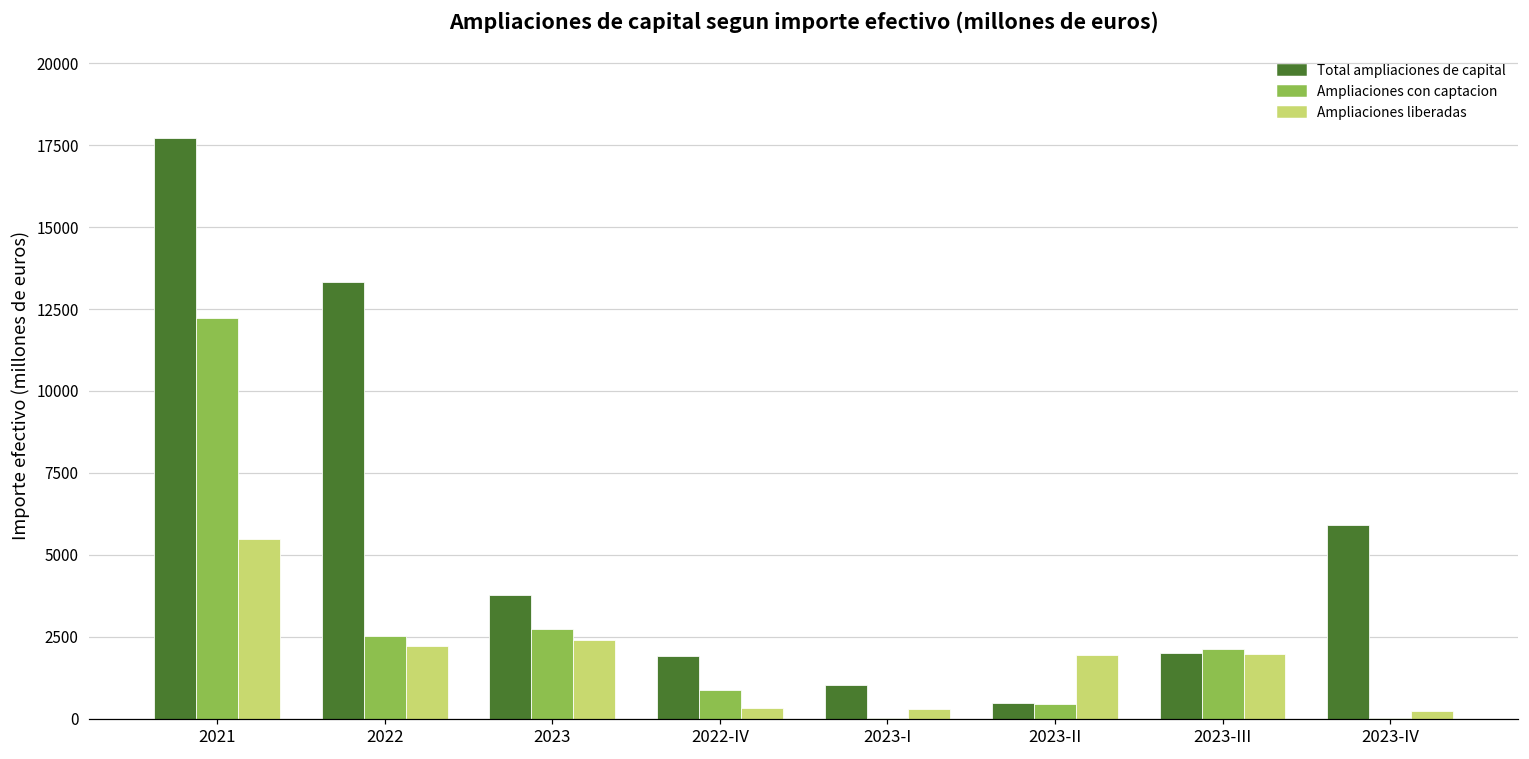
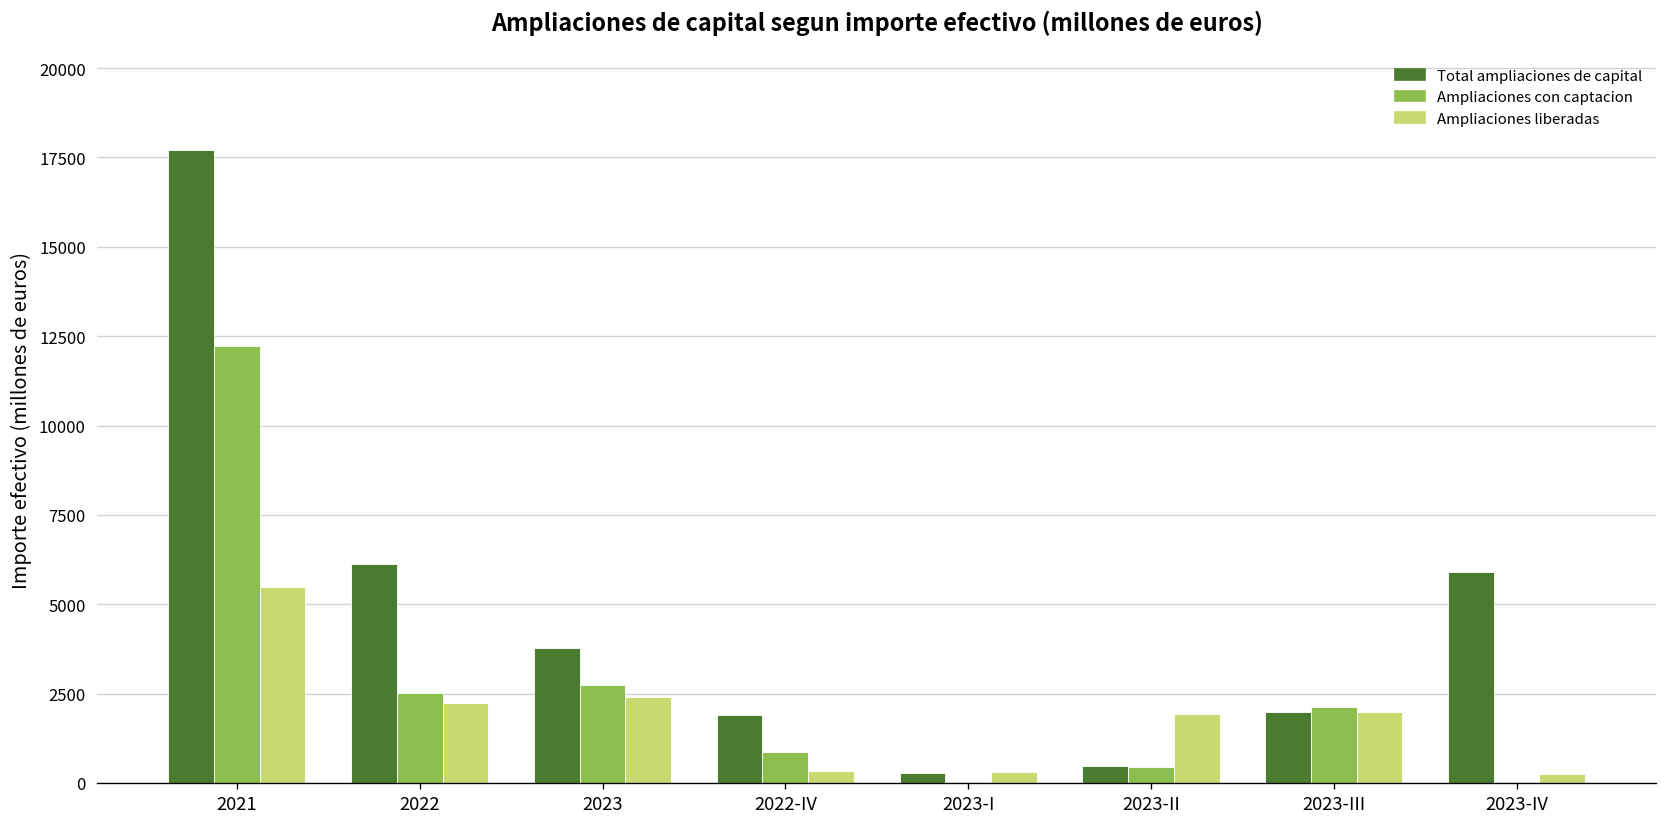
Total ampliaciones de capital, 2022: 13300 -> 6100
Total ampliaciones de capital, 2023-I: 1000 -> 300
